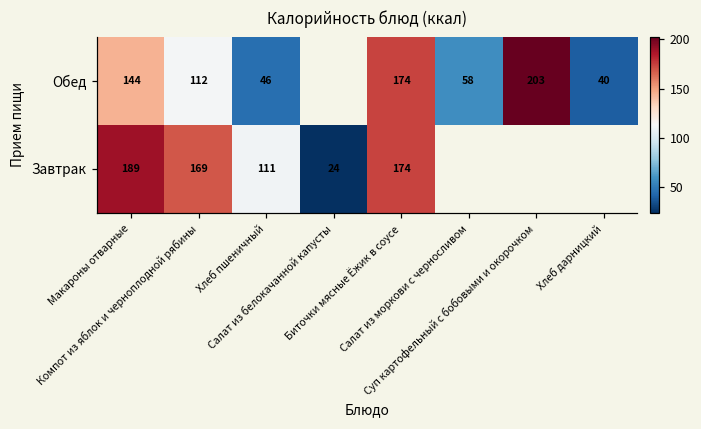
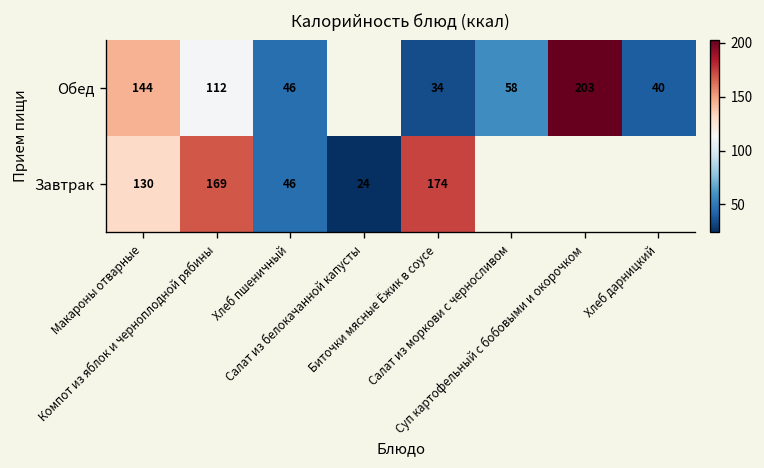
Обед, Биточки мясные Ёжик в соусе: 174 -> 34
Завтрак, Макароны отварные: 189 -> 130
Завтрак, Хлеб пшеничный: 111 -> 46
